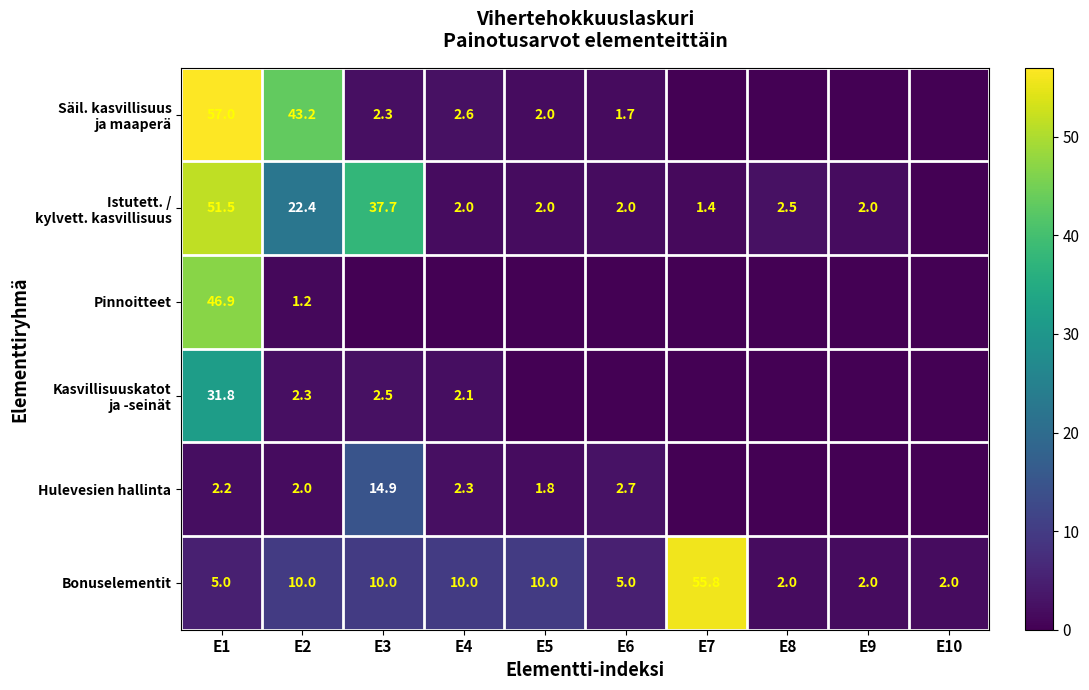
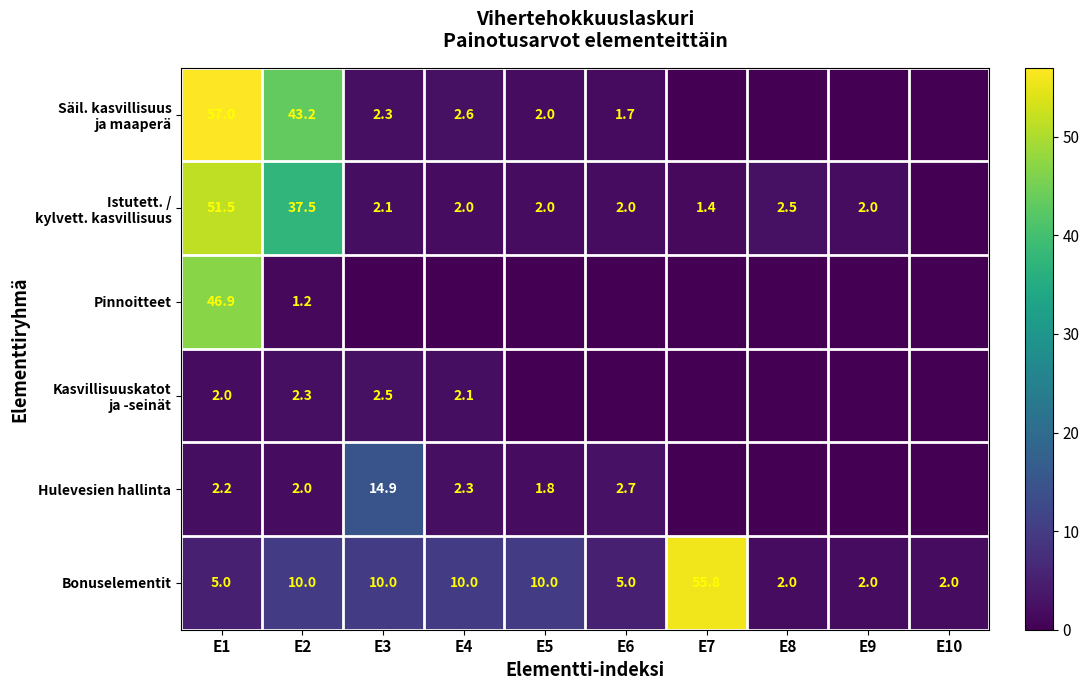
Istutett. / kylvett. kasvillisuus, E2: 22.4 -> 37.5
Istutett. / kylvett. kasvillisuus, E3: 37.7 -> 2.1
Kasvillisuuskatot ja -seinät, E1: 31.8 -> 2.0
